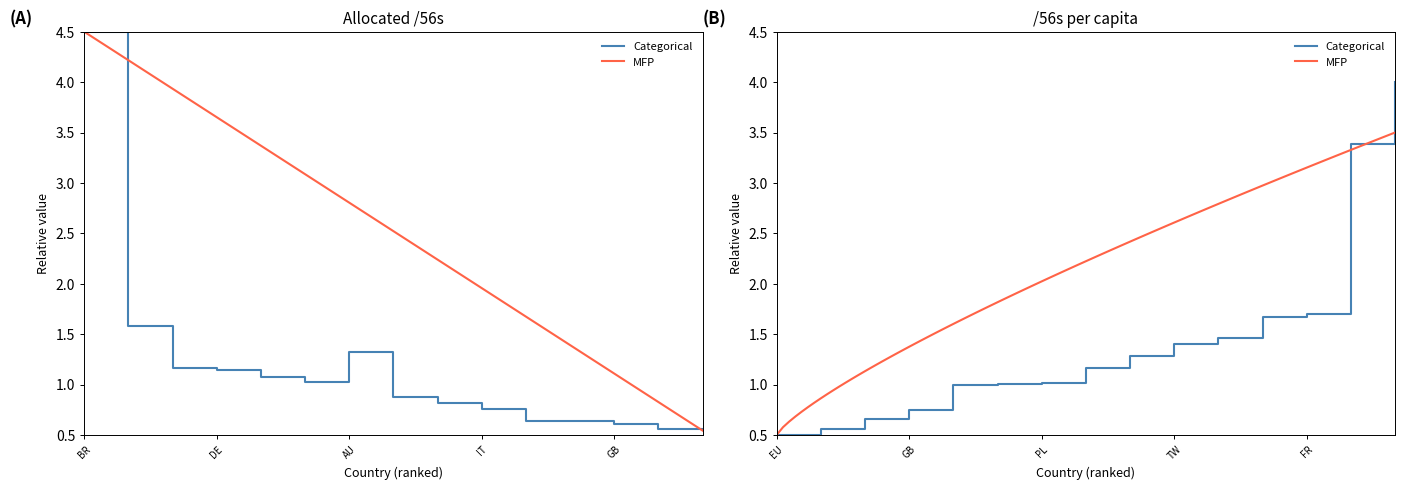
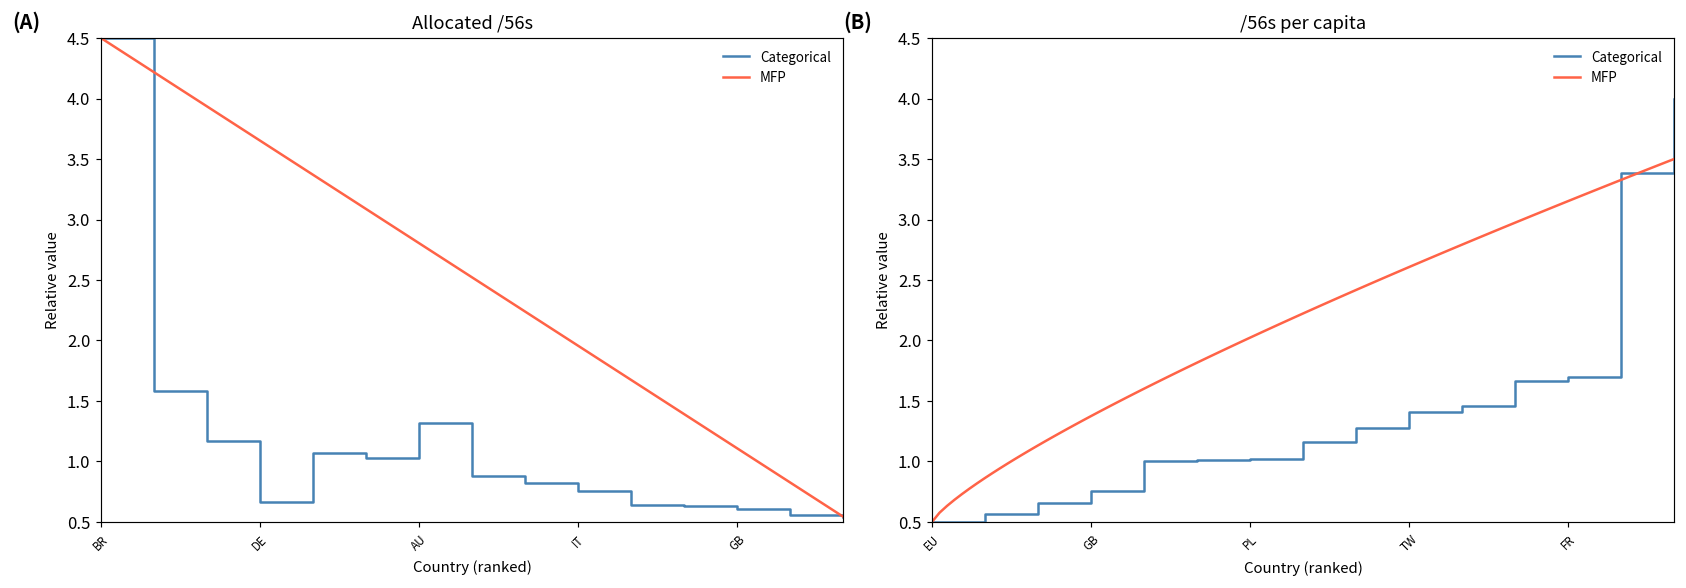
Allocated /56s, Categorical, DE: 1.15 -> 0.67
